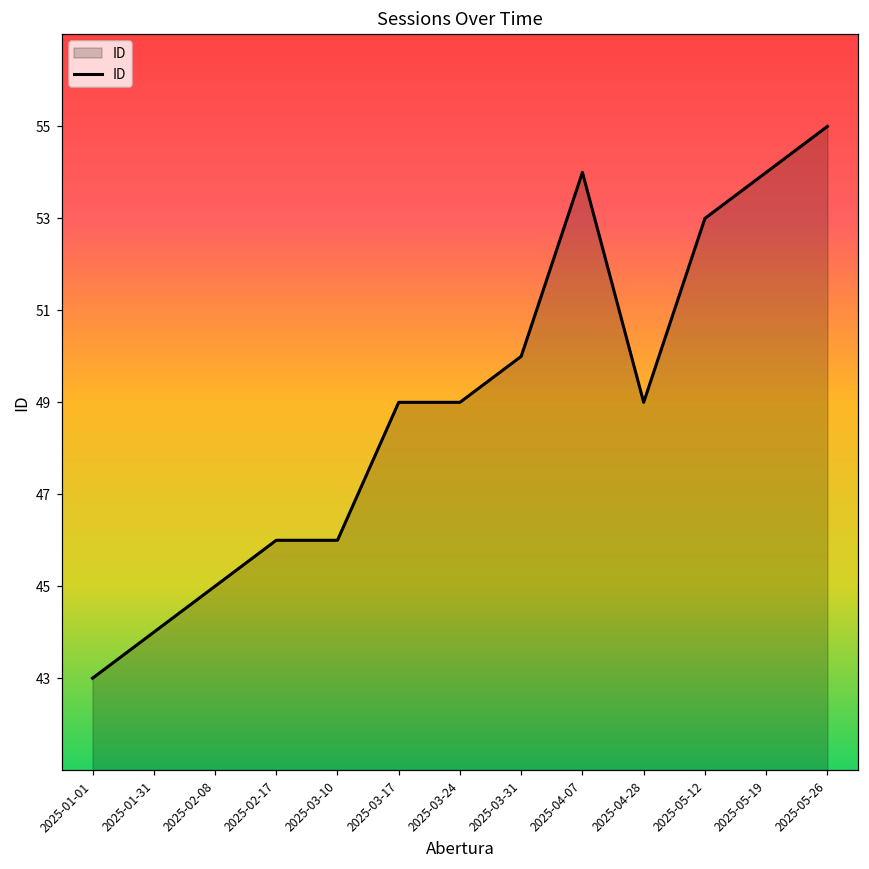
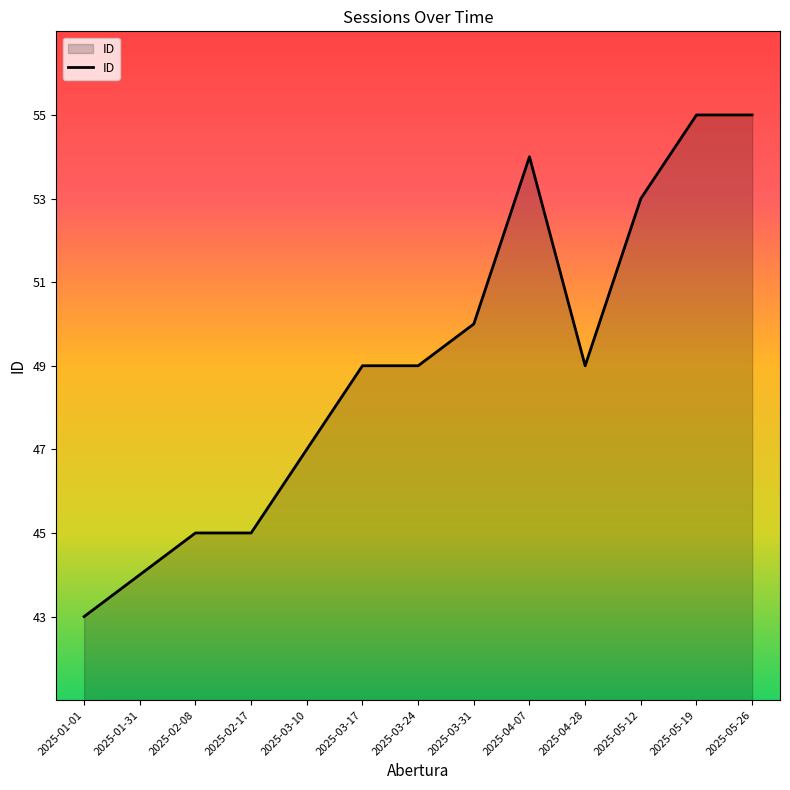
2025-02-17: 46 -> 45
2025-03-10: 46 -> 47
2025-05-19: 54 -> 55
